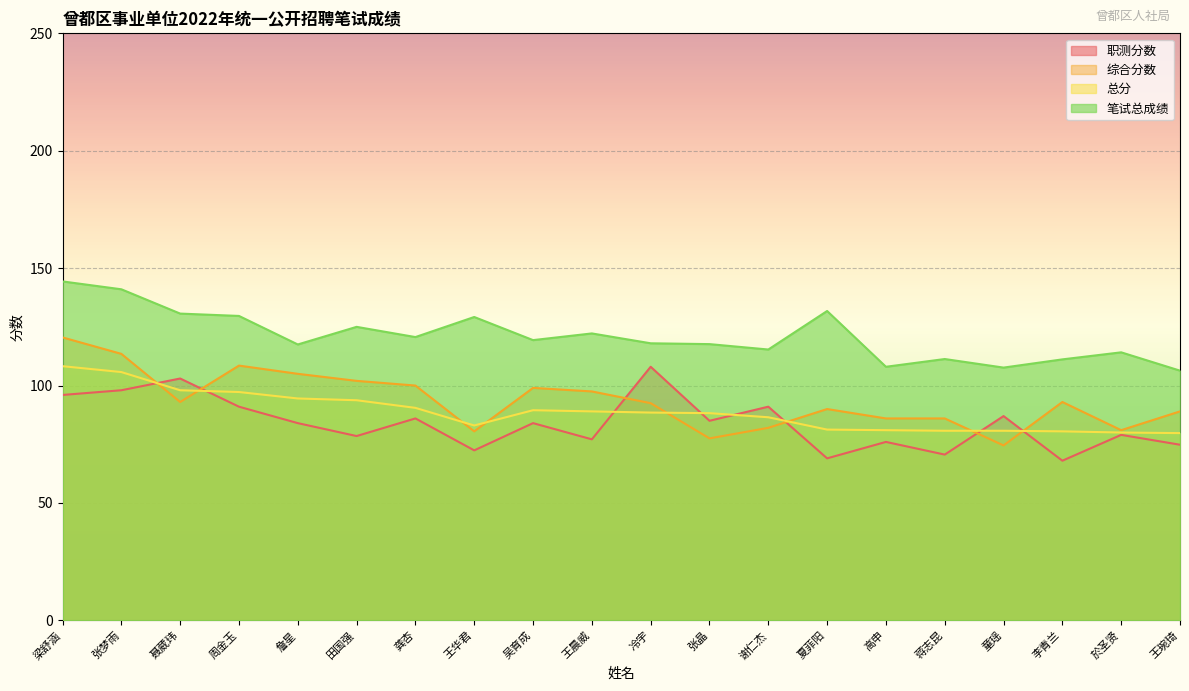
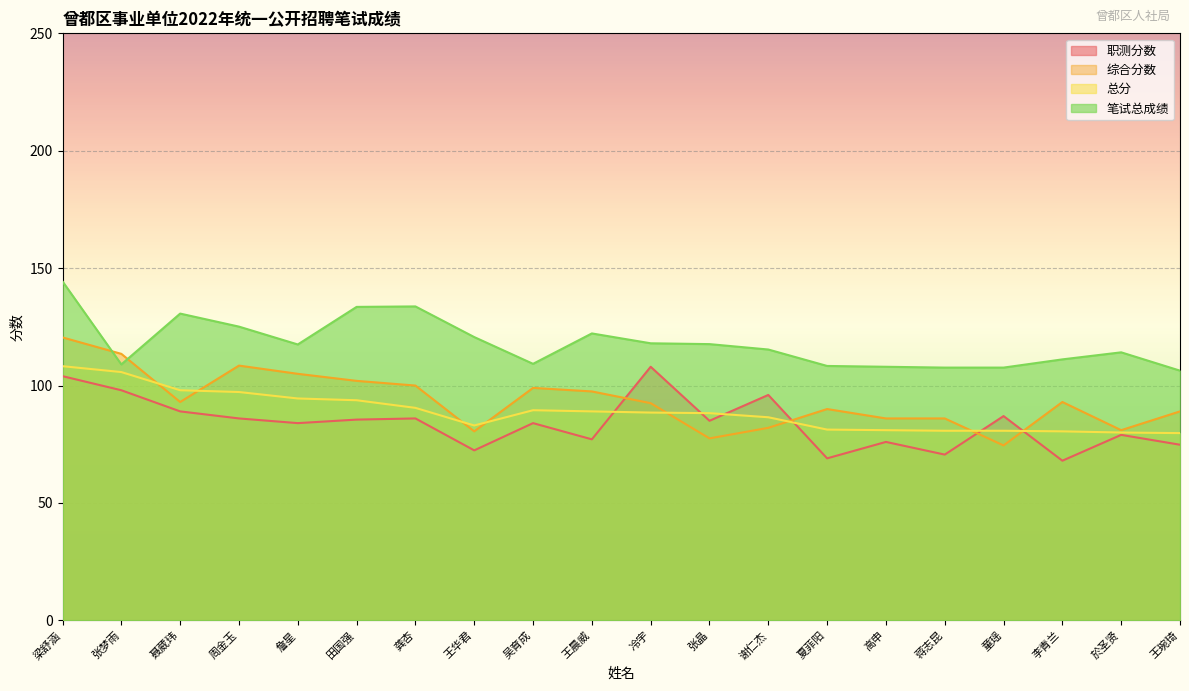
职测分数, 梁舒涵: 96 -> 104
笔试总成绩, 张梦雨: 141 -> 109
职测分数, 聂葳玮: 103 -> 89
职测分数, 周金玉: 91 -> 86
笔试总成绩, 周金玉: 130 -> 125
职测分数, 田国强: 79 -> 86
笔试总成绩, 田国强: 125 -> 134
笔试总成绩, 龚杏: 121 -> 134
笔试总成绩, 王华君: 129 -> 121
笔试总成绩, 吴育成: 119 -> 109
职测分数, 谢仁杰: 91 -> 96
笔试总成绩, 夏菲阳: 132 -> 108
笔试总成绩, 蒋志昆: 111 -> 108
